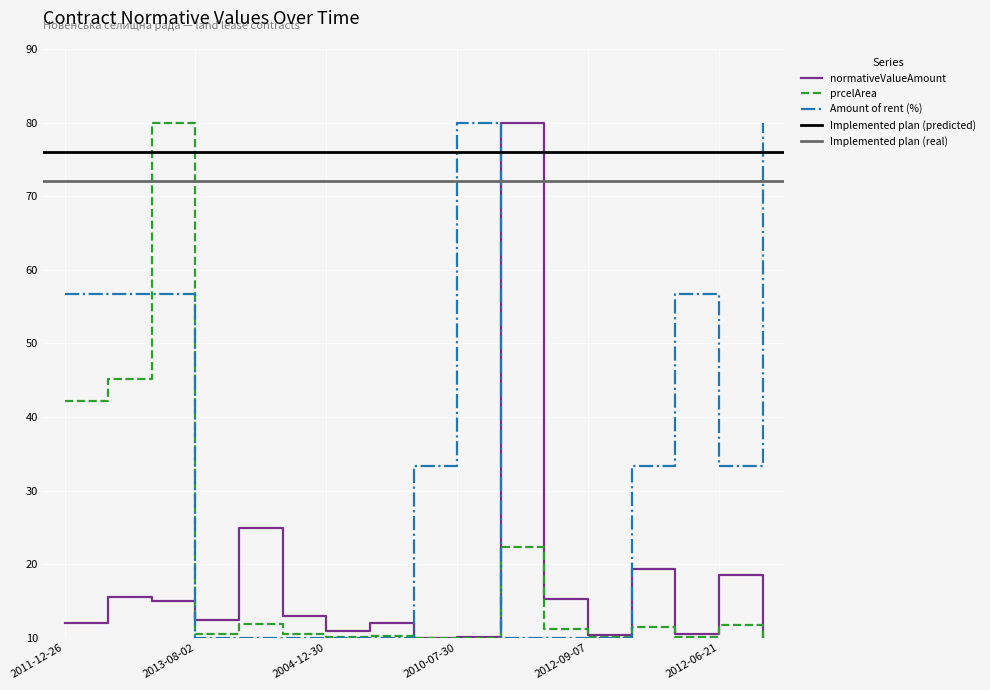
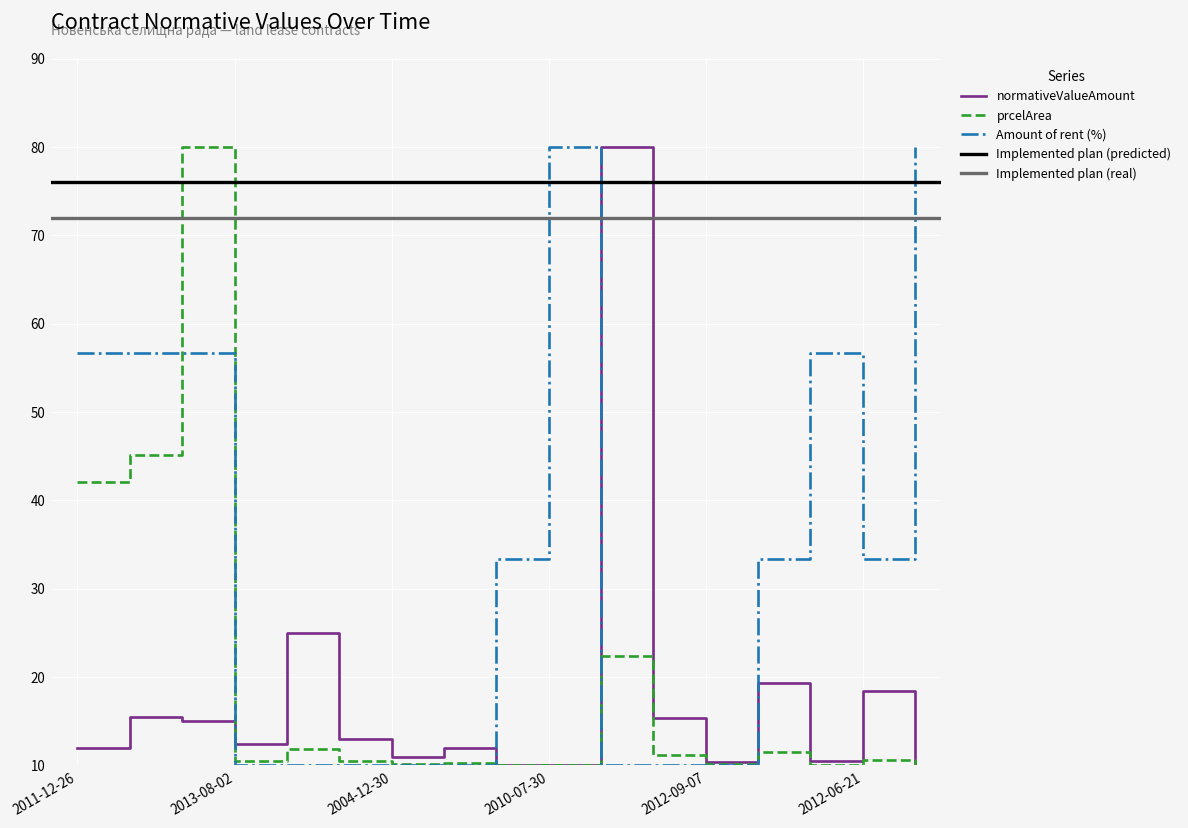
prcelArea, 2012-06-21: 12 -> 11
